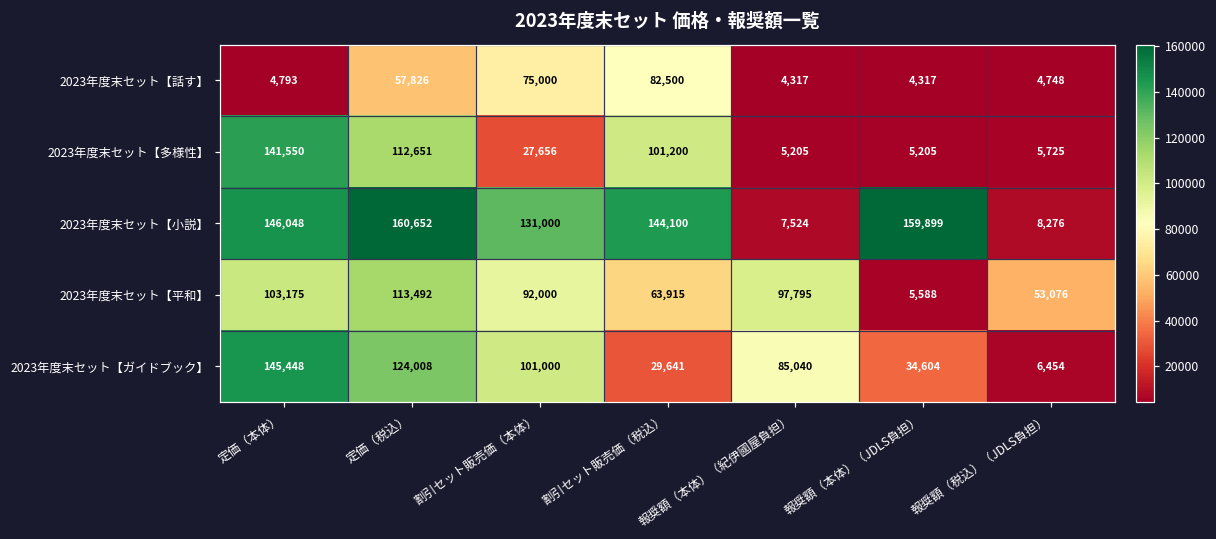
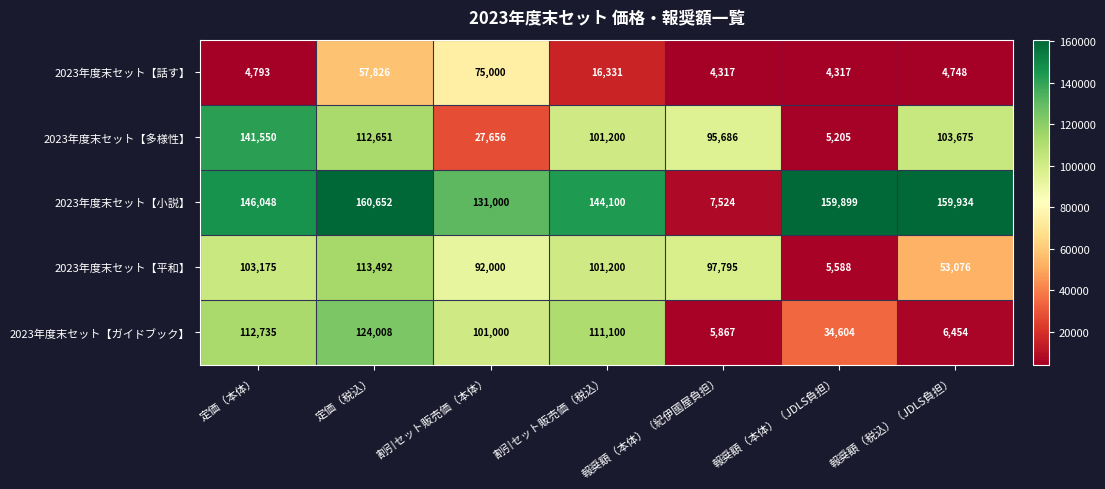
2023年度末セット【話す】, 割引セット販売価（税込）: 82,500 -> 16,331
2023年度末セット【多様性】, 報奨額（本体）（紀伊國屋負担）: 5,205 -> 95,686
2023年度末セット【多様性】, 報奨額（税込）（JDLS負担）: 5,725 -> 103,675
2023年度末セット【小説】, 報奨額（税込）（JDLS負担）: 8,276 -> 159,934
2023年度末セット【平和】, 割引セット販売価（税込）: 63,915 -> 101,200
2023年度末セット【ガイドブック】, 定価（本体）: 145,448 -> 112,735
2023年度末セット【ガイドブック】, 割引セット販売価（税込）: 29,641 -> 111,100
2023年度末セット【ガイドブック】, 報奨額（本体）（紀伊國屋負担）: 85,040 -> 5,867
